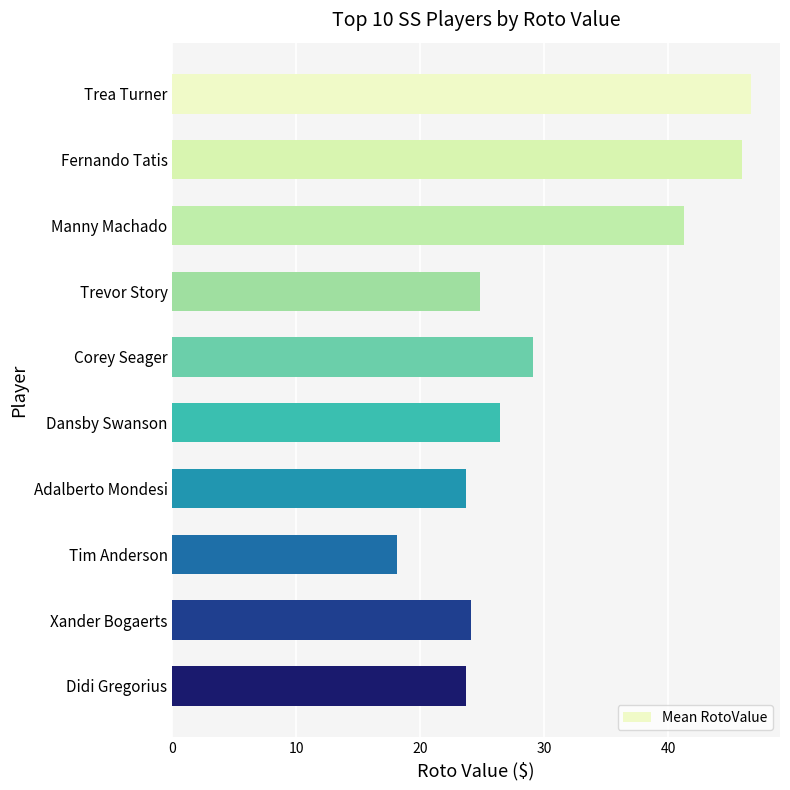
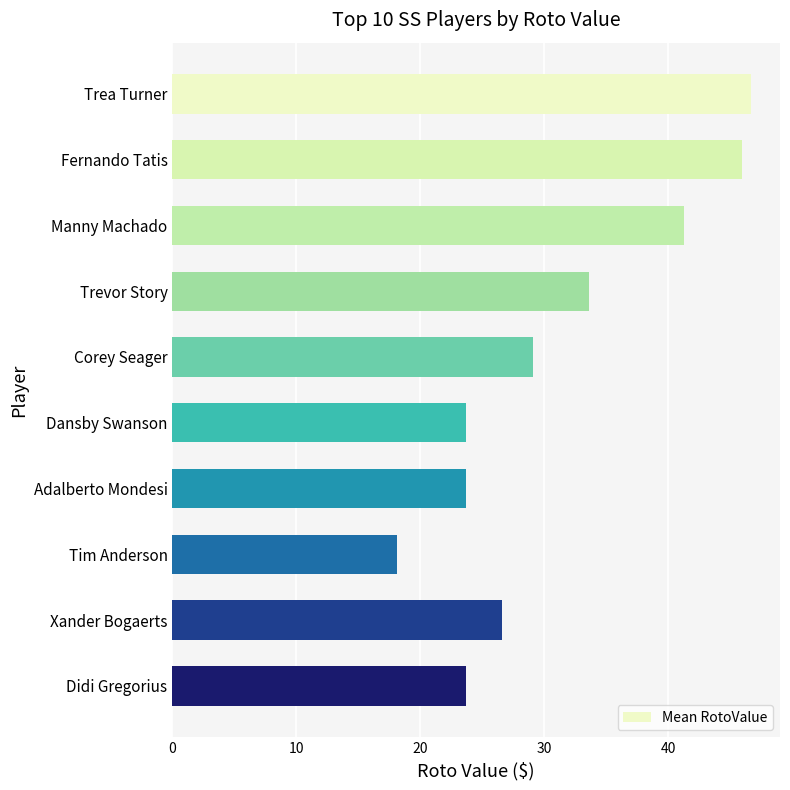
Trevor Story: 24.8 -> 33.6
Dansby Swanson: 26.4 -> 23.7
Xander Bogaerts: 24.1 -> 26.6
